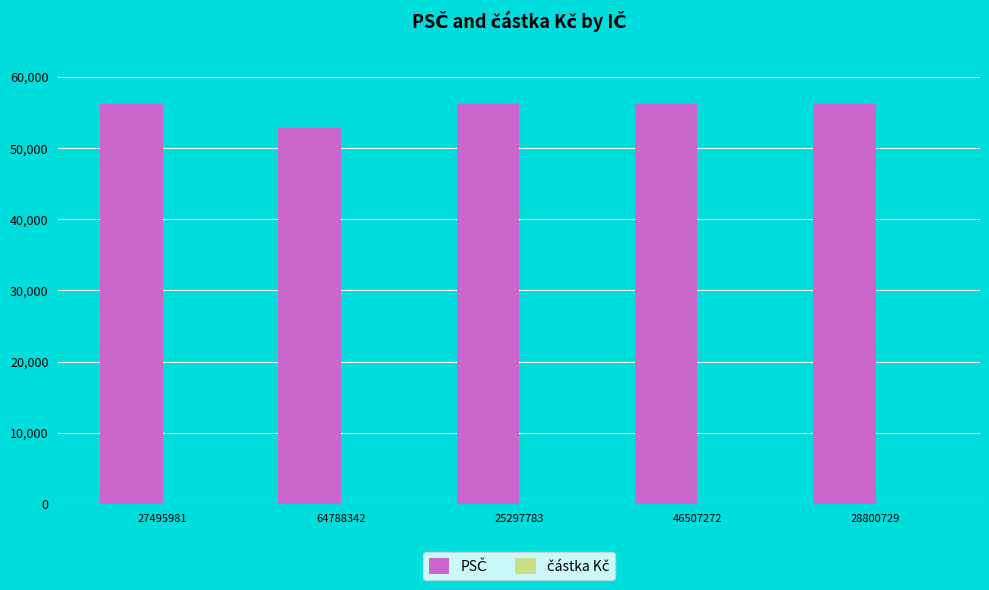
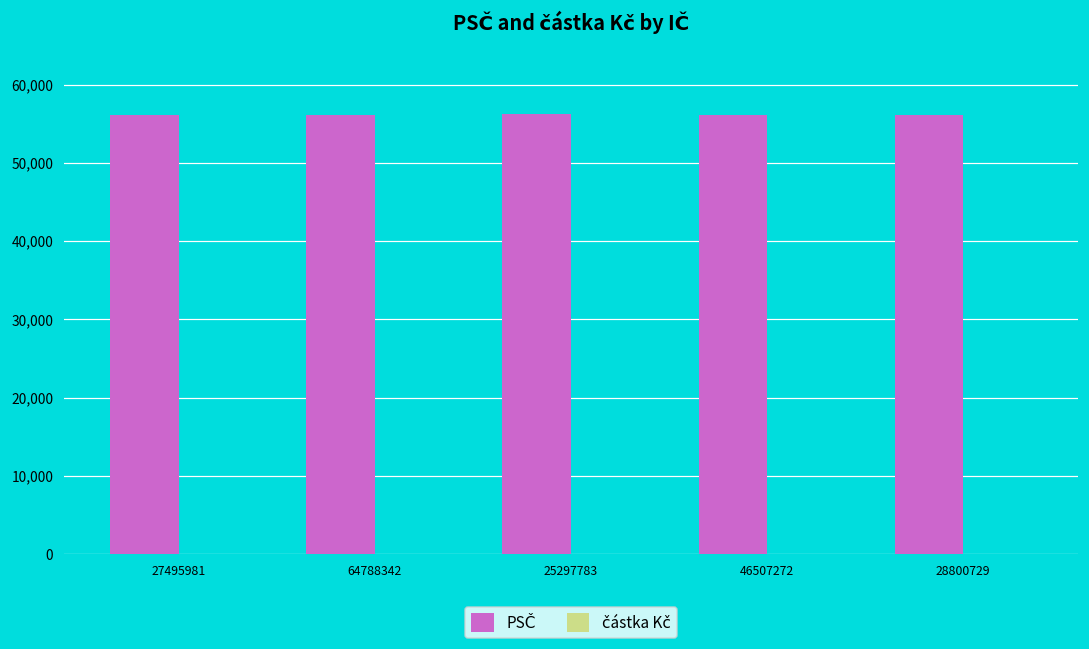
PSČ, 64788342: 53,000 -> 56,000
